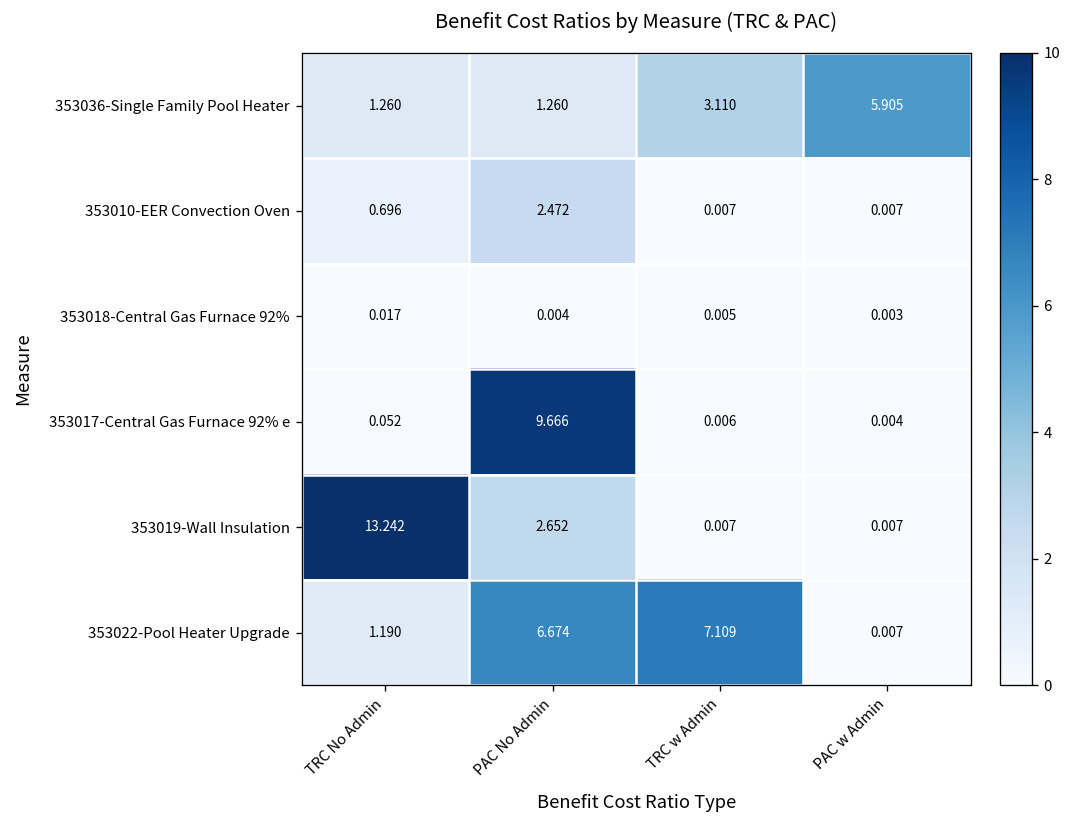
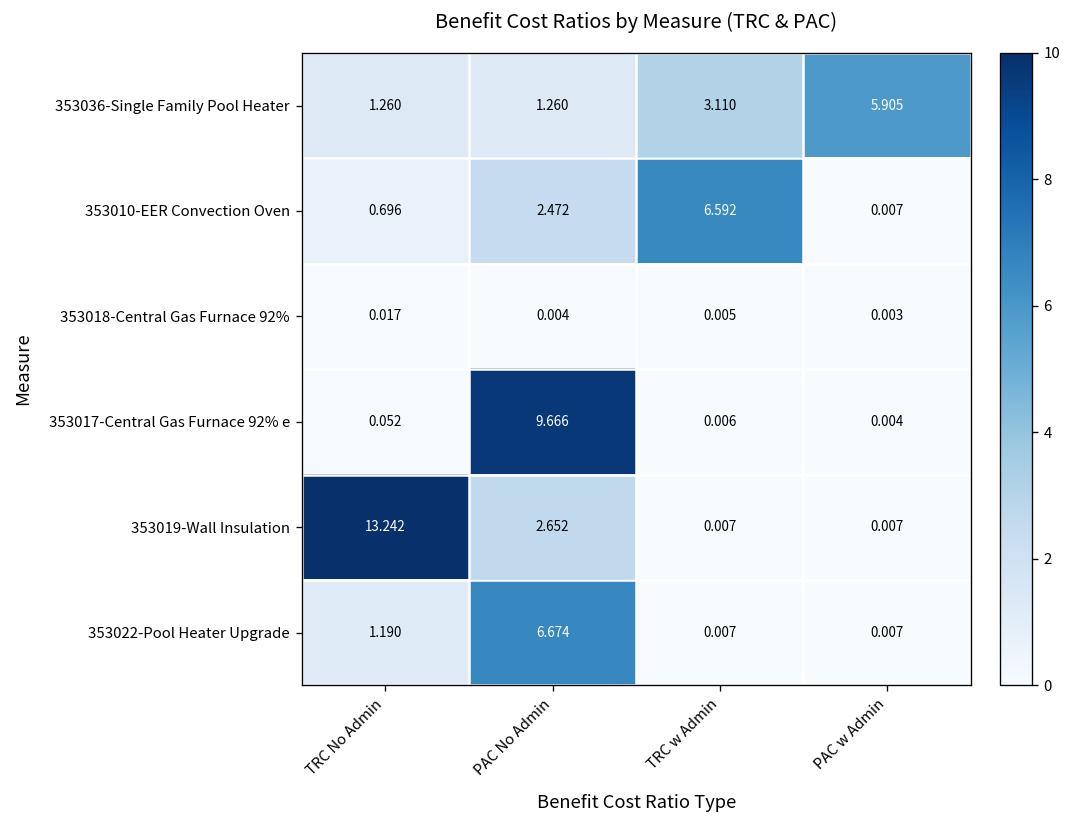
353010-EER Convection Oven, TRC w Admin: 0.007 -> 6.592
353022-Pool Heater Upgrade, TRC w Admin: 7.109 -> 0.007
